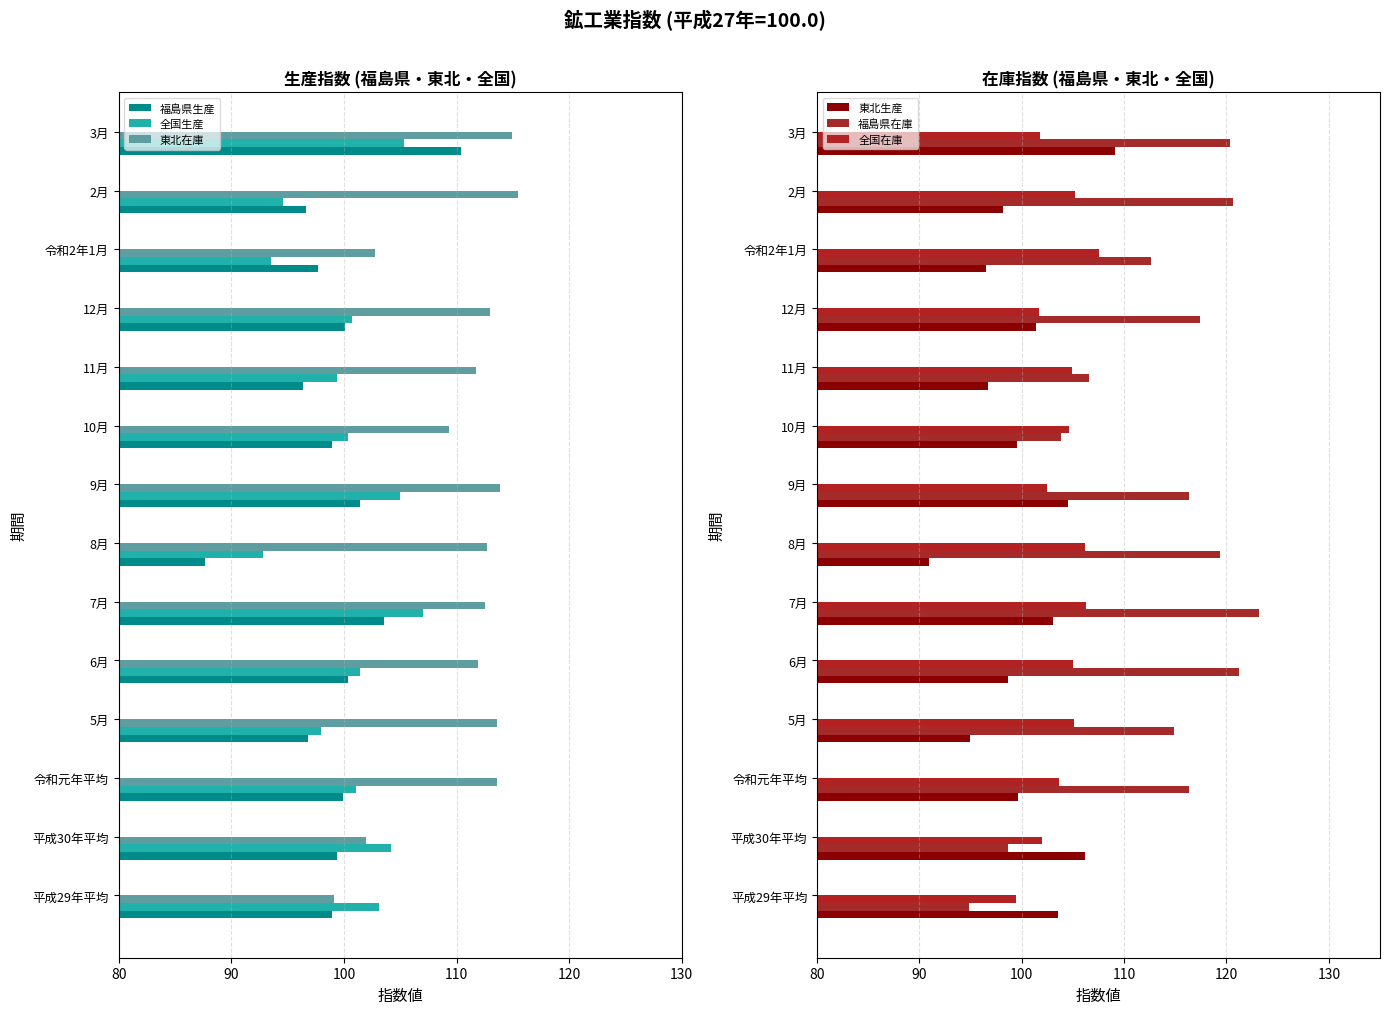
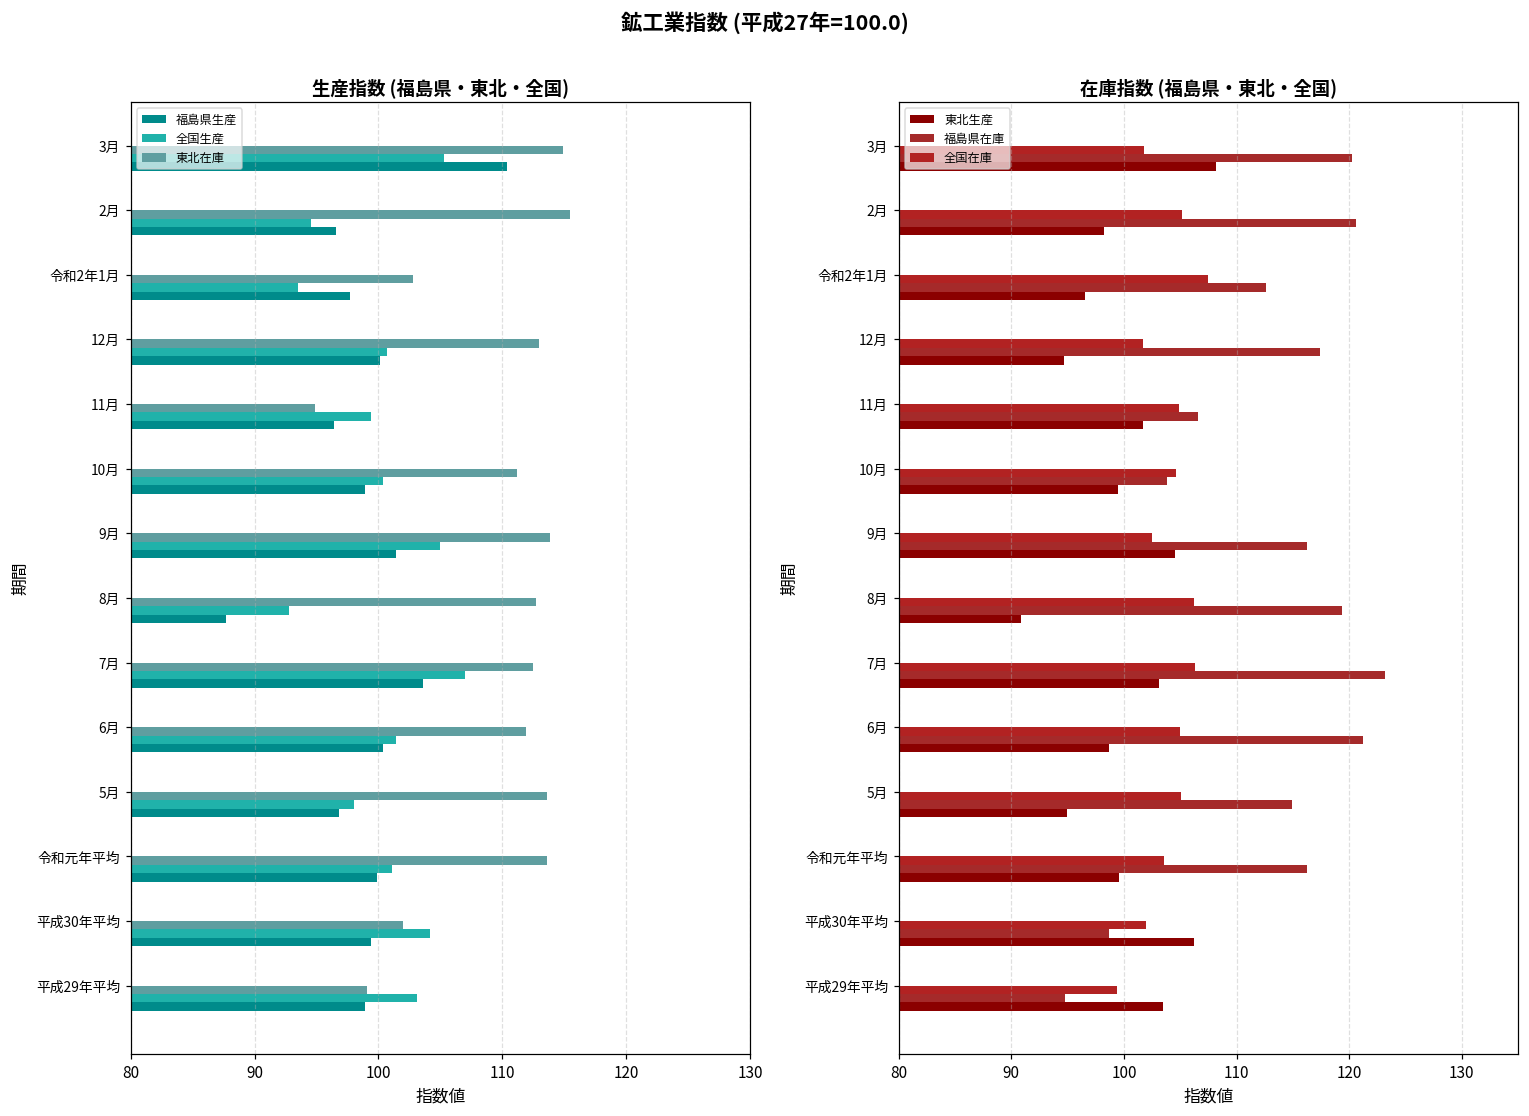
生産指数 (福島県・東北・全国), 東北在庫, 11月: 111.7 -> 94.9
生産指数 (福島県・東北・全国), 東北在庫, 10月: 109.3 -> 111.2
在庫指数 (福島県・東北・全国), 東北生産, 3月: 109.1 -> 108.2
在庫指数 (福島県・東北・全国), 東北生産, 12月: 101.4 -> 94.7
在庫指数 (福島県・東北・全国), 東北生産, 11月: 96.7 -> 101.7
